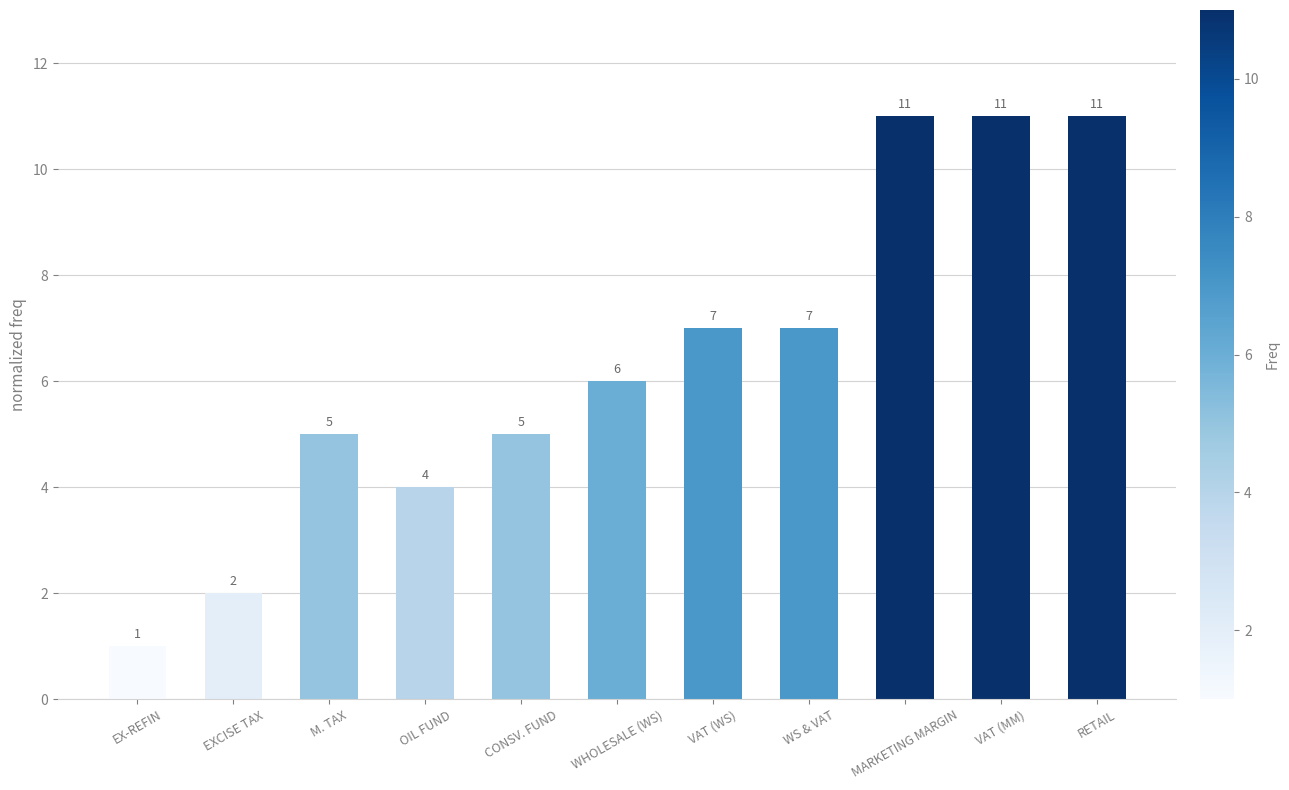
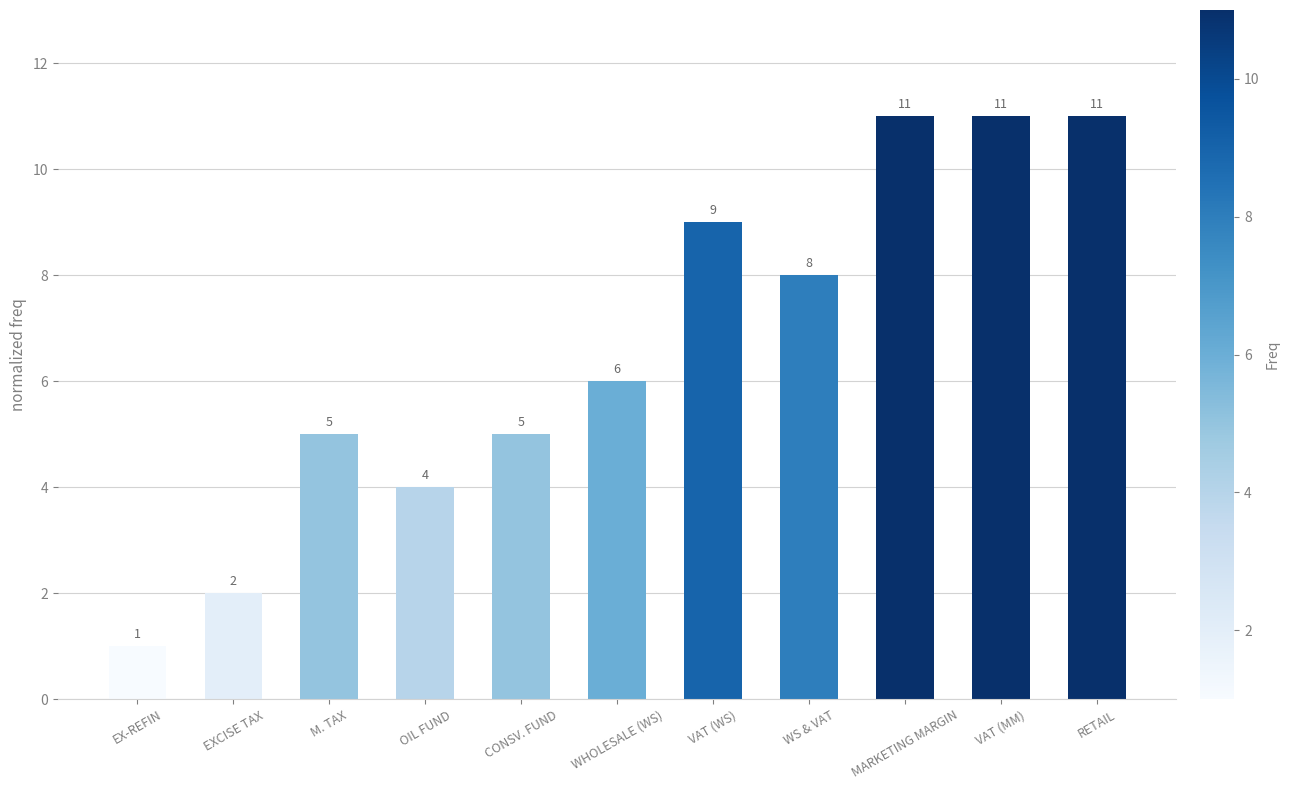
VAT (WS): 7 -> 9
WS & VAT: 7 -> 8
